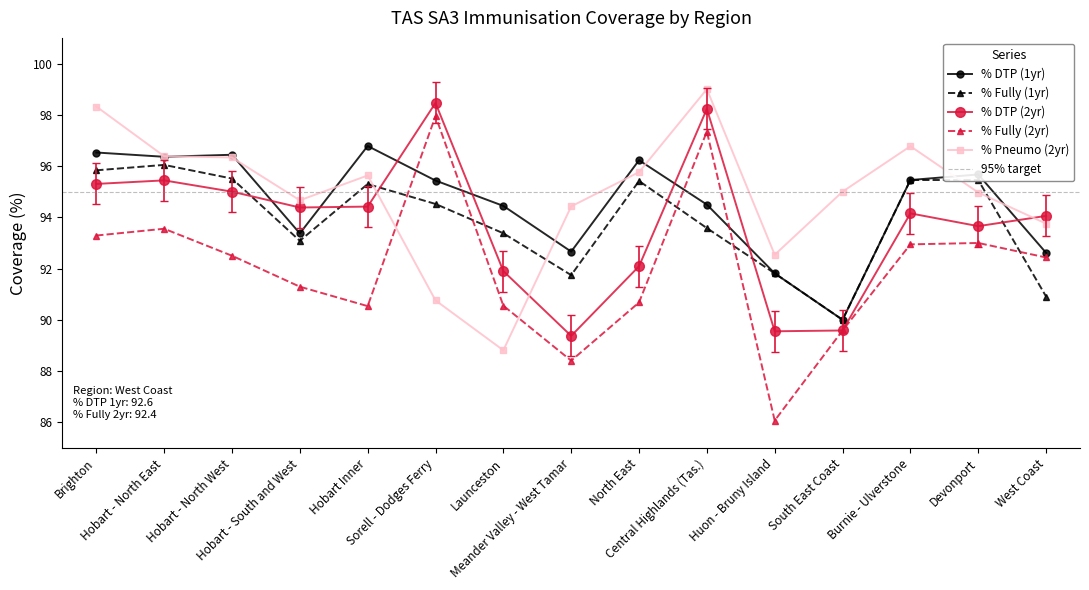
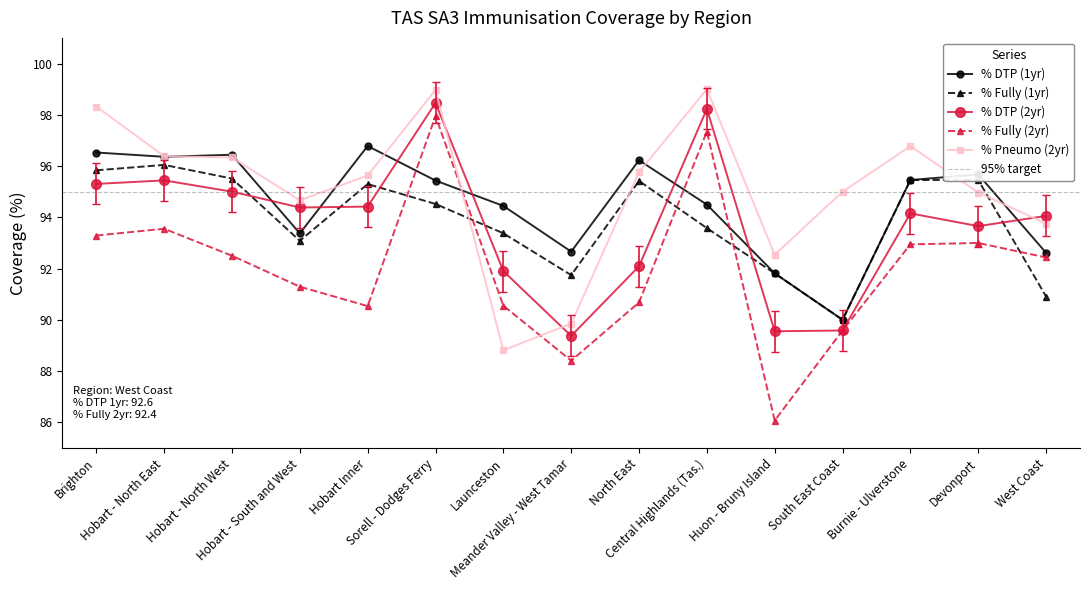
% Pneumo (2yr), Sorell - Dodges Ferry: 90.8 -> 99.0
% Pneumo (2yr), Meander Valley - West Tamar: 94.4 -> 89.9
